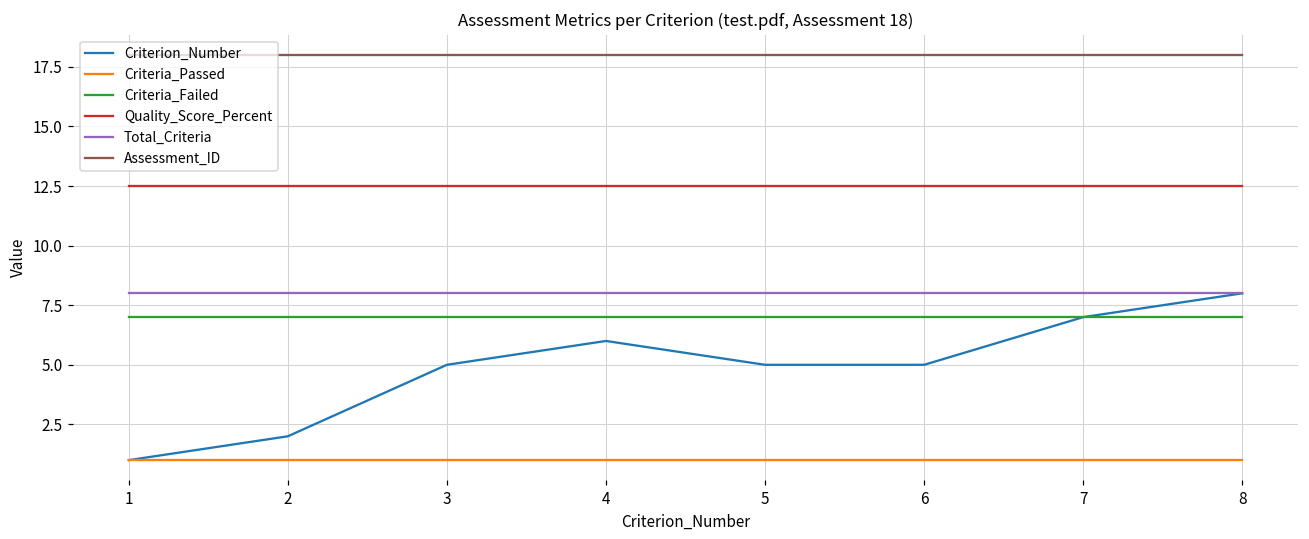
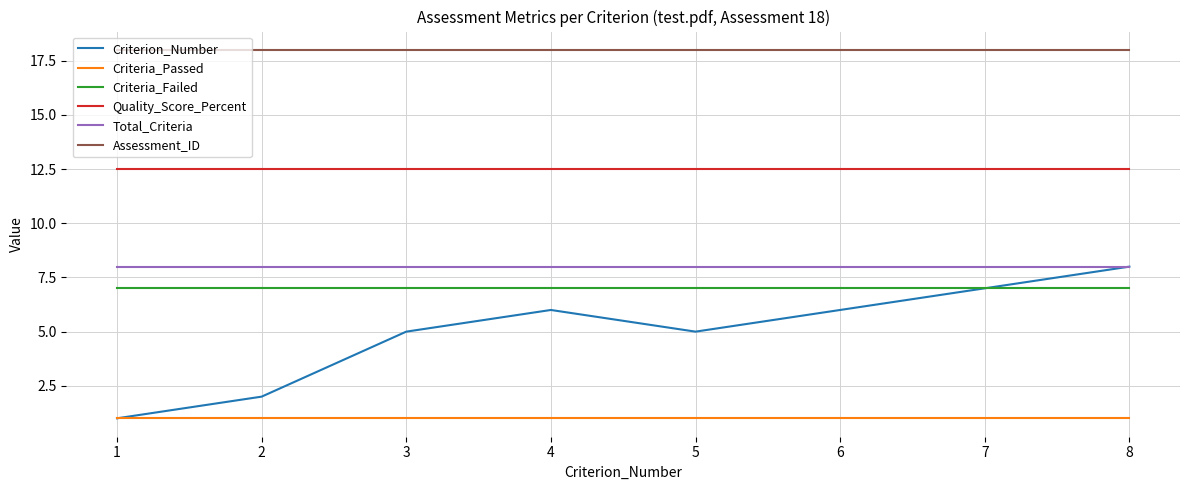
Criterion_Number, 6: 5 -> 6
